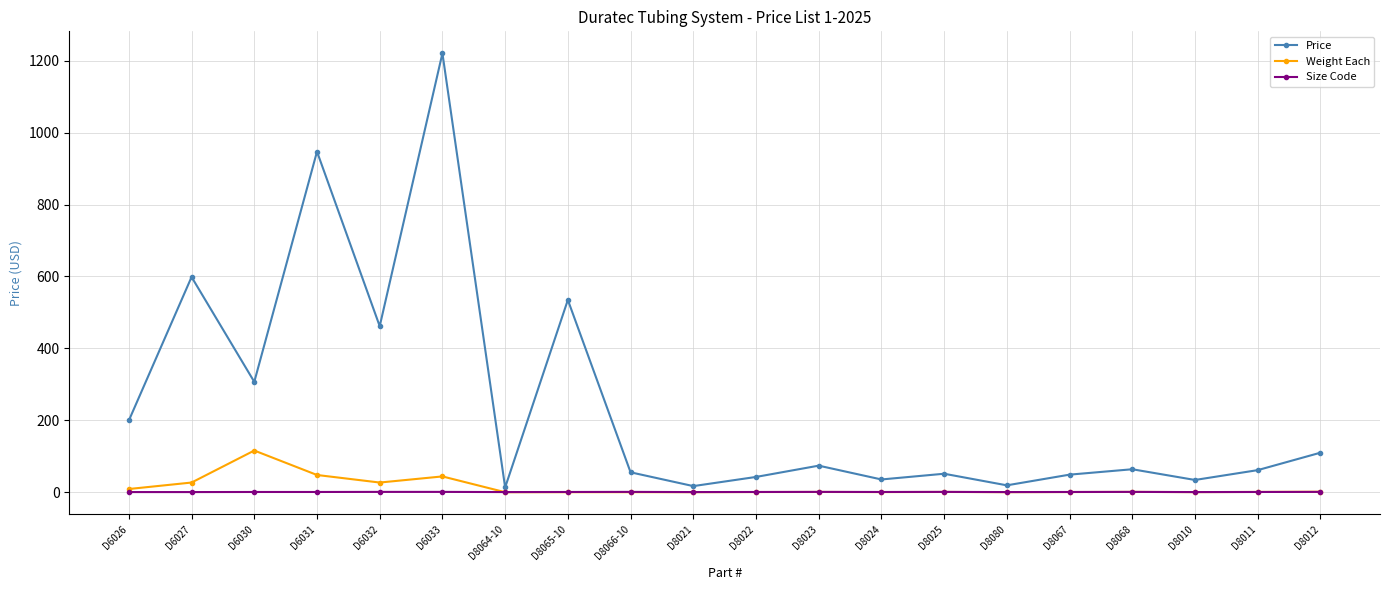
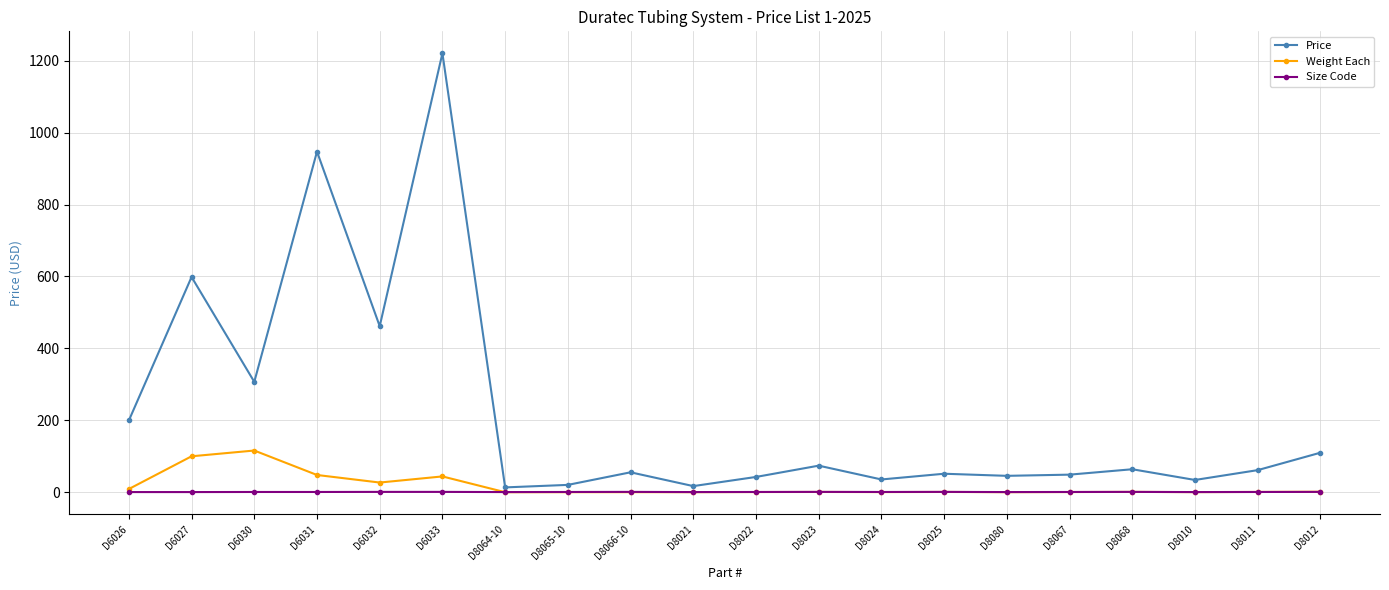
Weight Each, D6027: 30 -> 100
Price, D8065-10: 530 -> 20
Price, D8080: 20 -> 50
